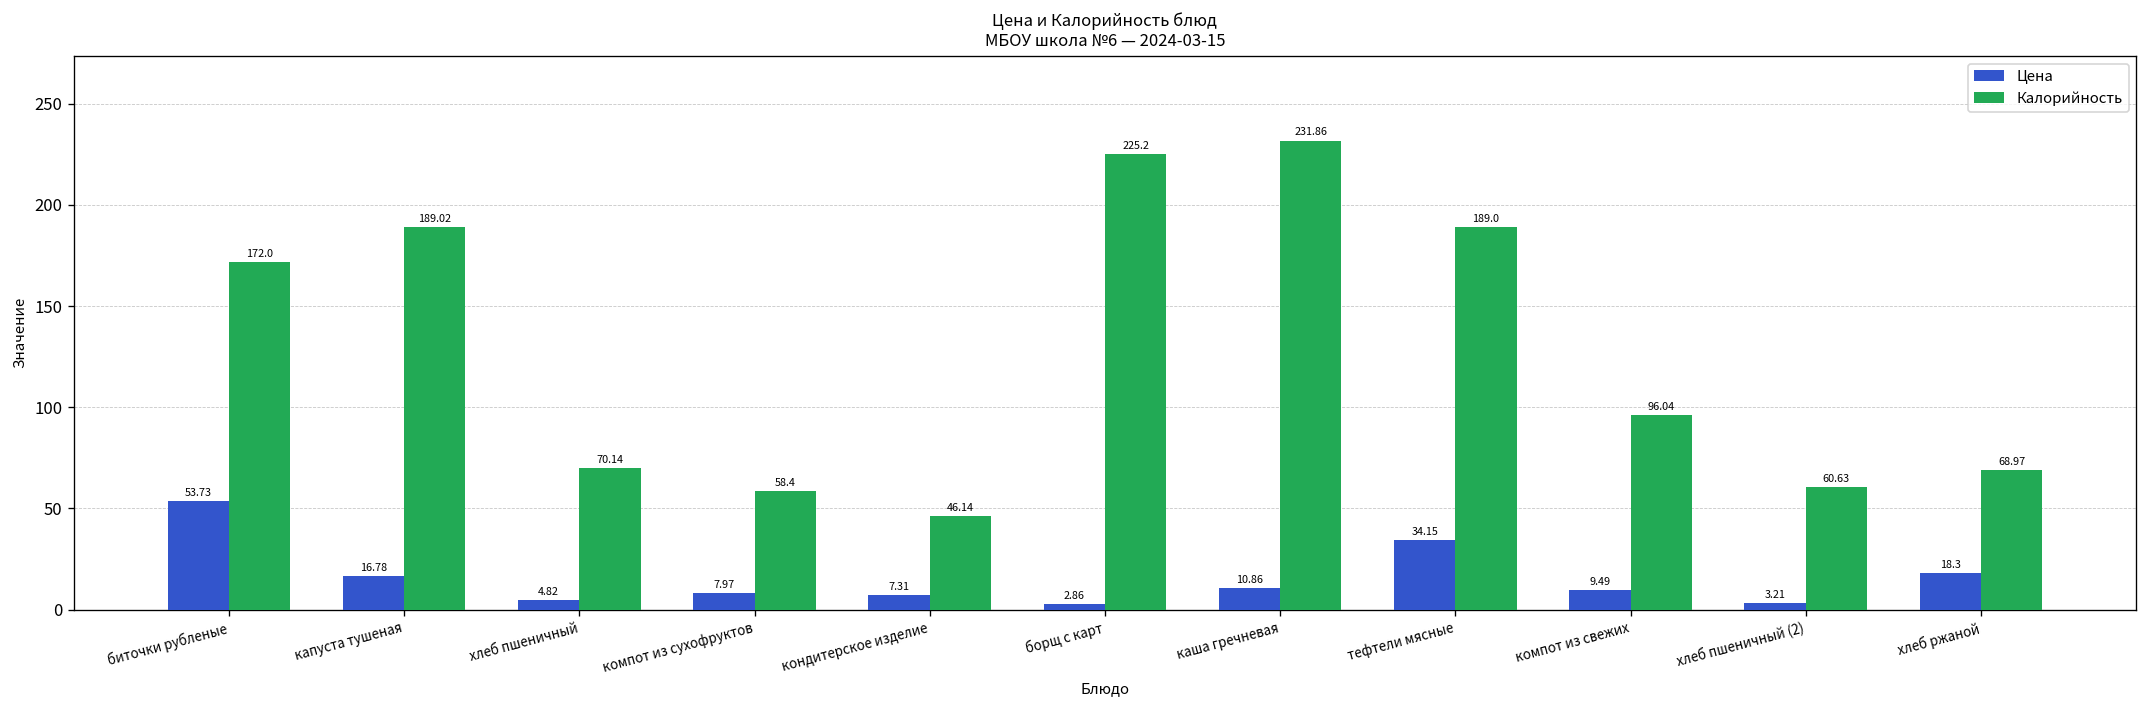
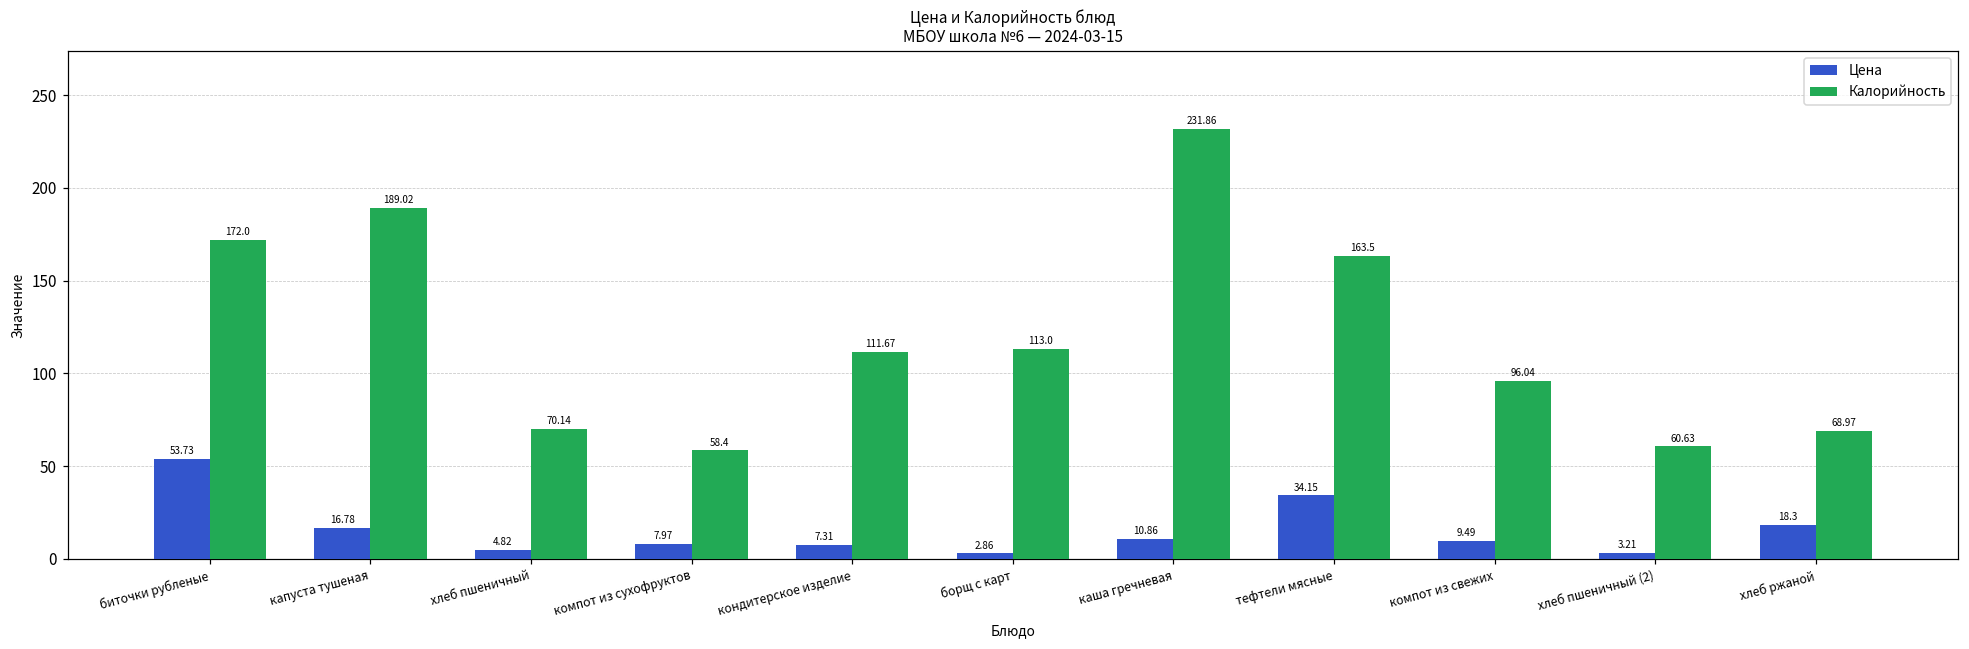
Калорийность, кондитерское изделие: 46.14 -> 111.67
Калорийность, борщ с карт: 225.2 -> 113.0
Калорийность, тефтели мясные: 189.0 -> 163.5
